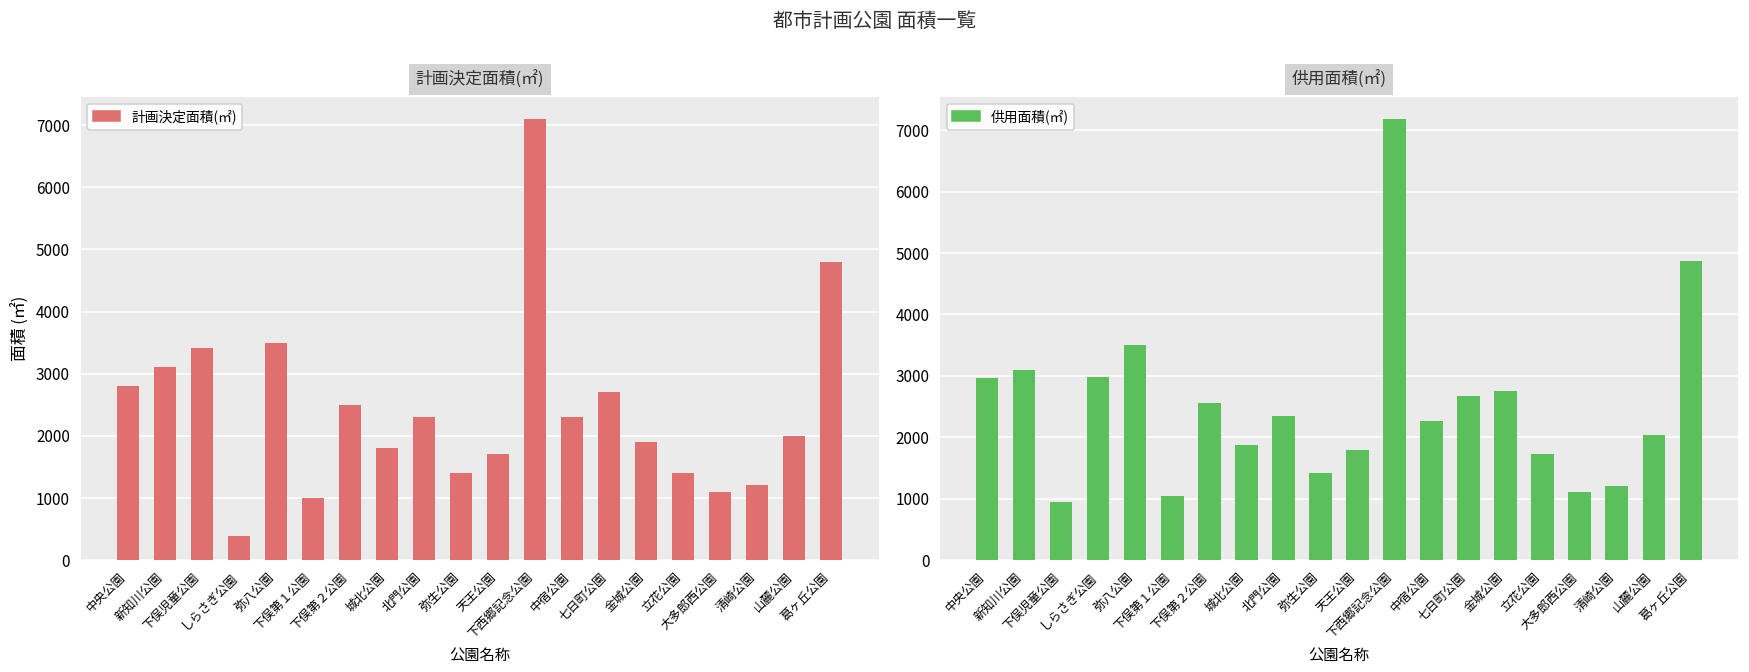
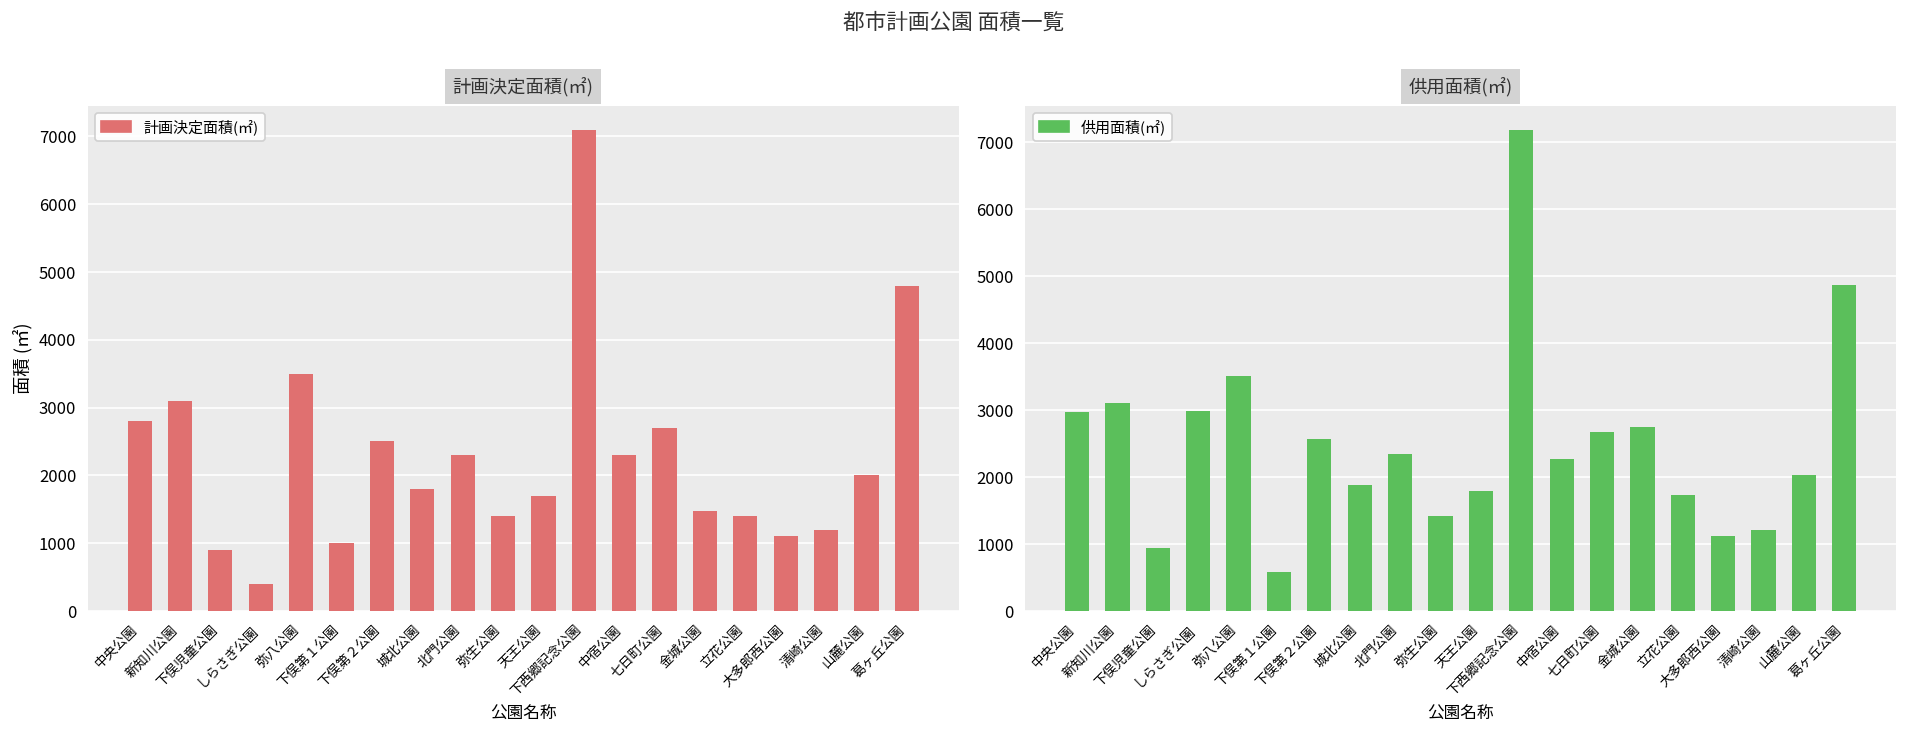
計画決定面積(㎡), 下俣児童公園: 3400 -> 900
計画決定面積(㎡), 金城公園: 1900 -> 1500
供用面積(㎡), 下俣第１公園: 1000 -> 600
